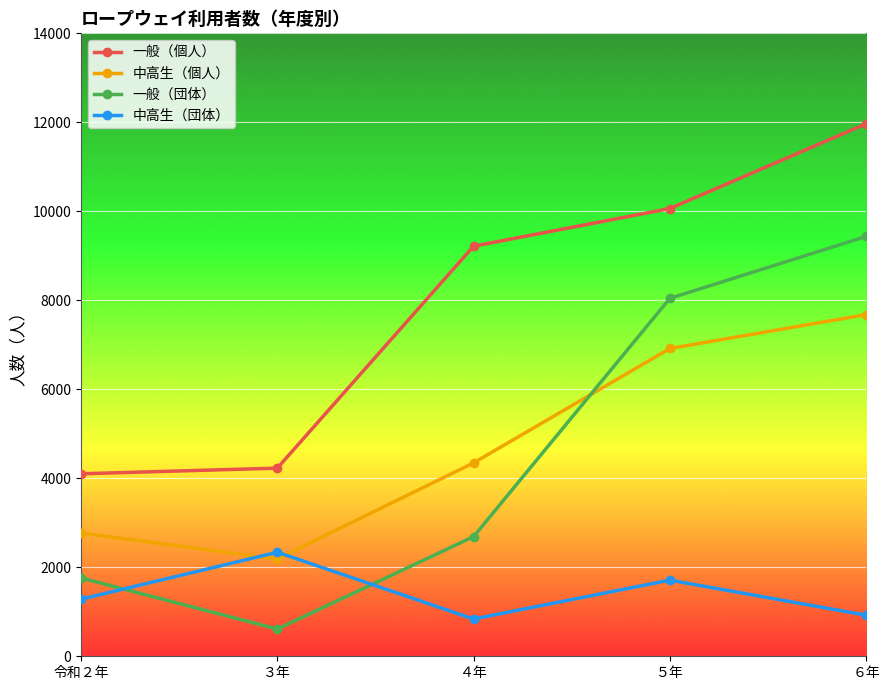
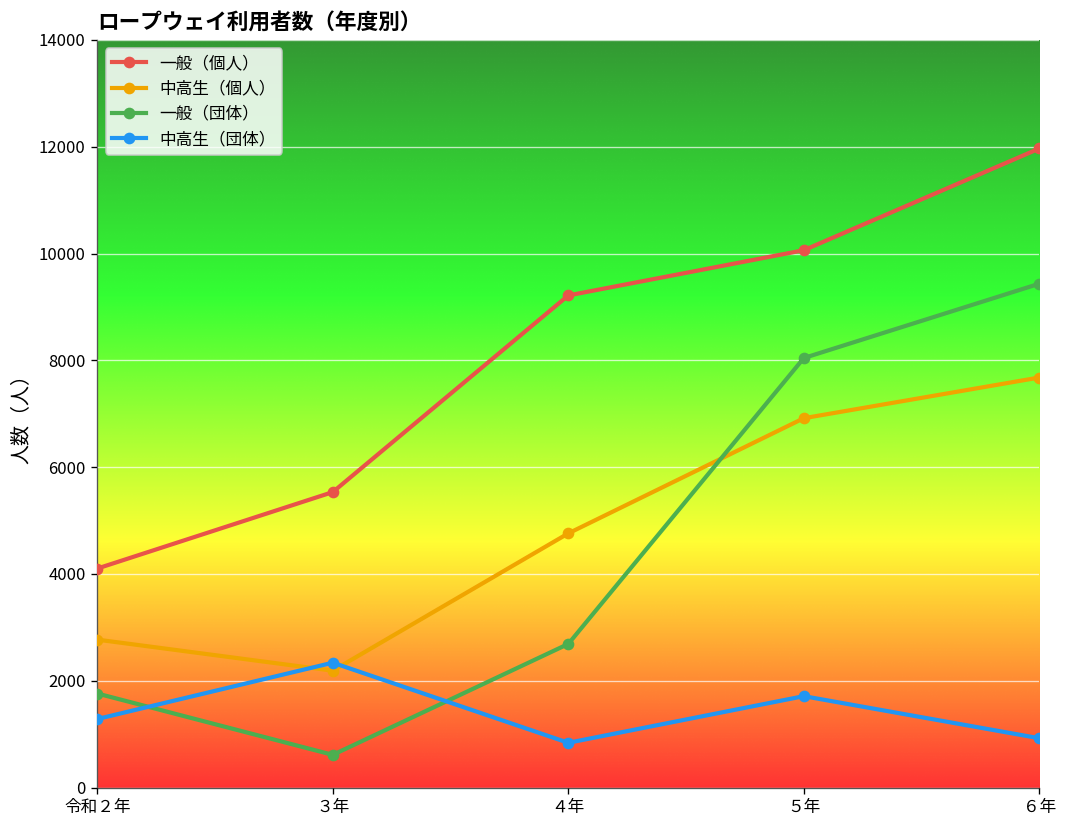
一般（個人）, ３年: 4200 -> 5500
中高生（個人）, ４年: 4300 -> 4800
